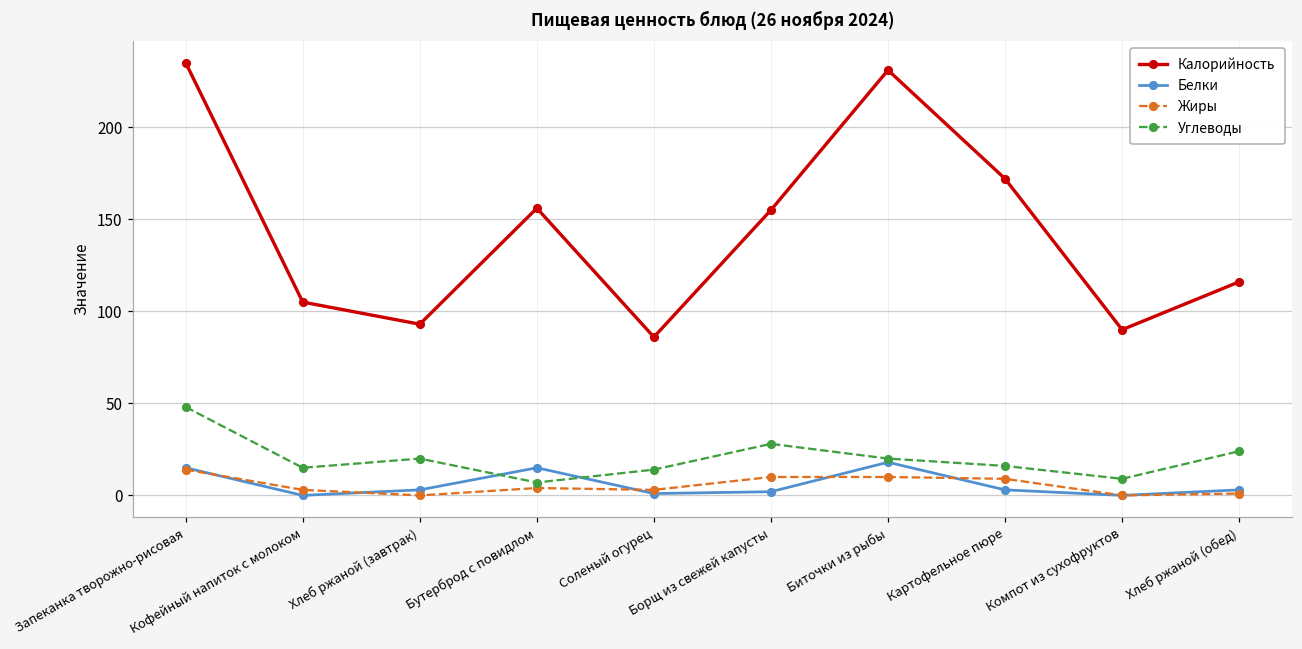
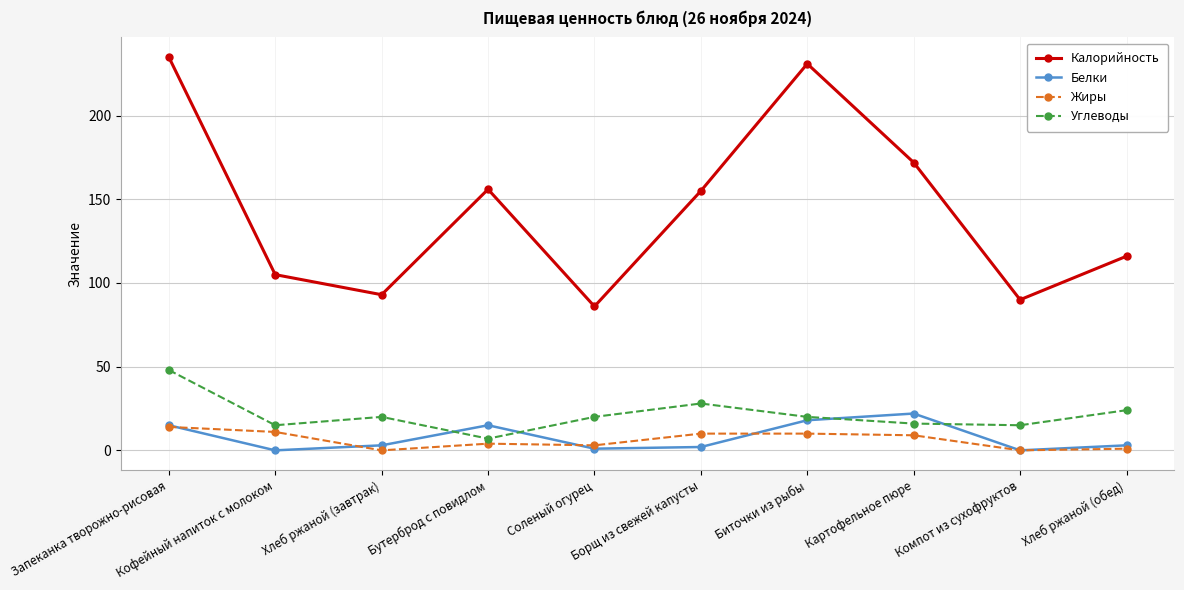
Жиры, Кофейный напиток с молоком: 3 -> 11
Углеводы, Соленый огурец: 14 -> 20
Белки, Картофельное пюре: 3 -> 22
Углеводы, Компот из сухофруктов: 9 -> 15
